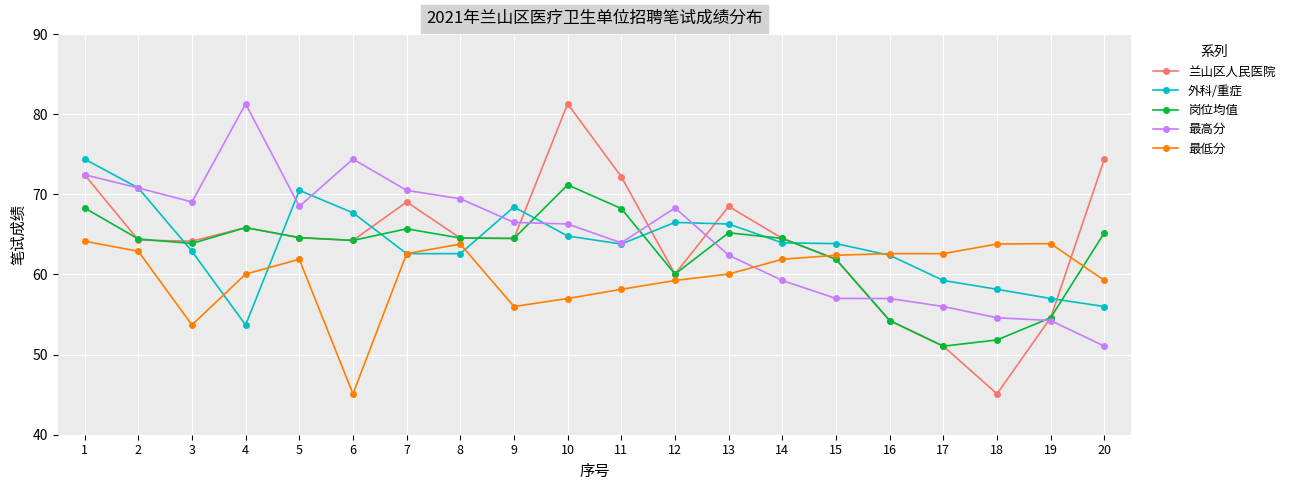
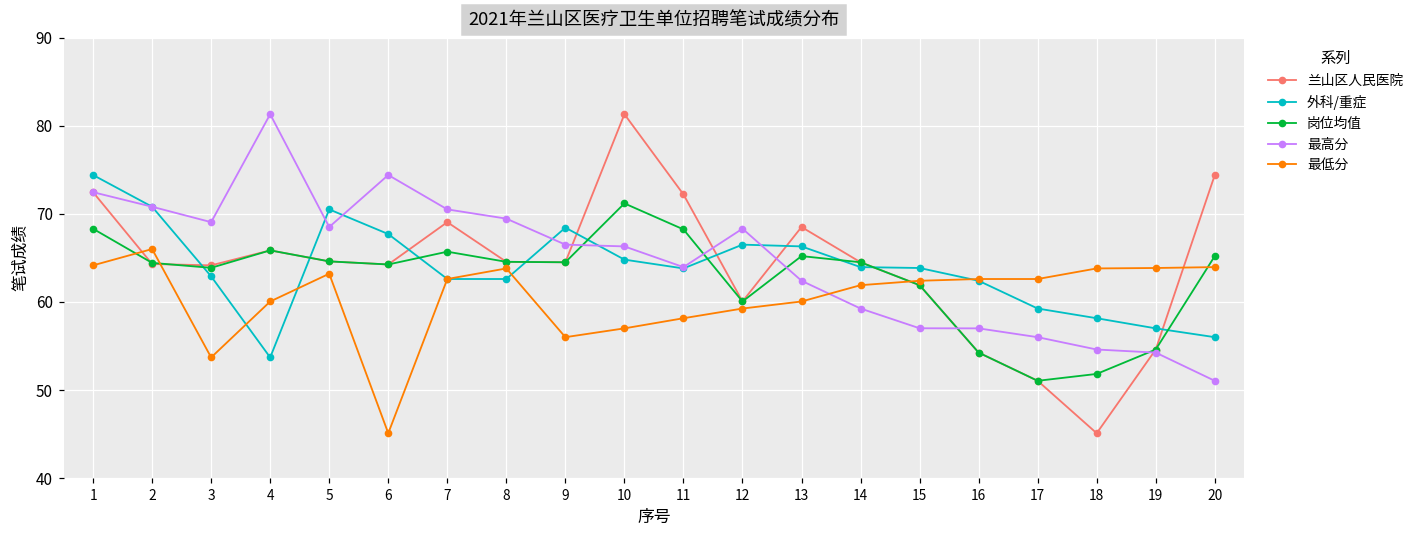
最低分, 2: 63 -> 66
最低分, 5: 62 -> 63
最低分, 20: 59 -> 64
